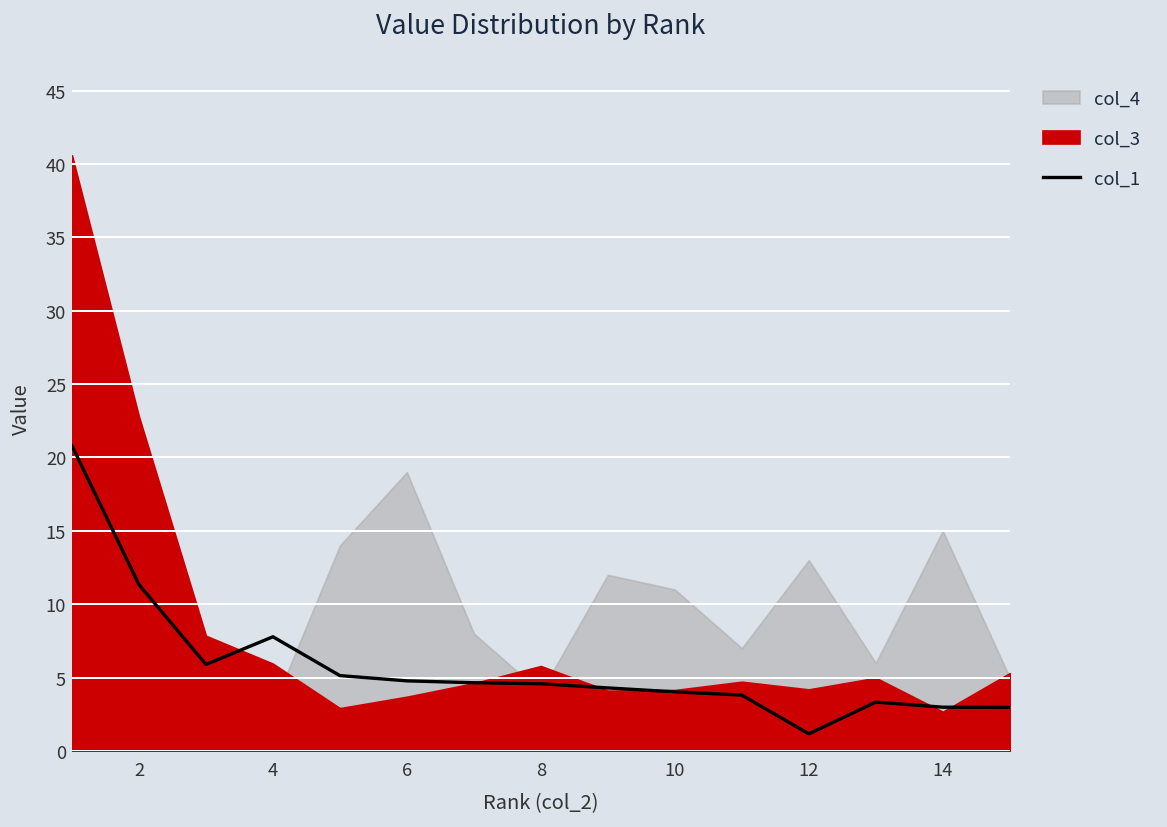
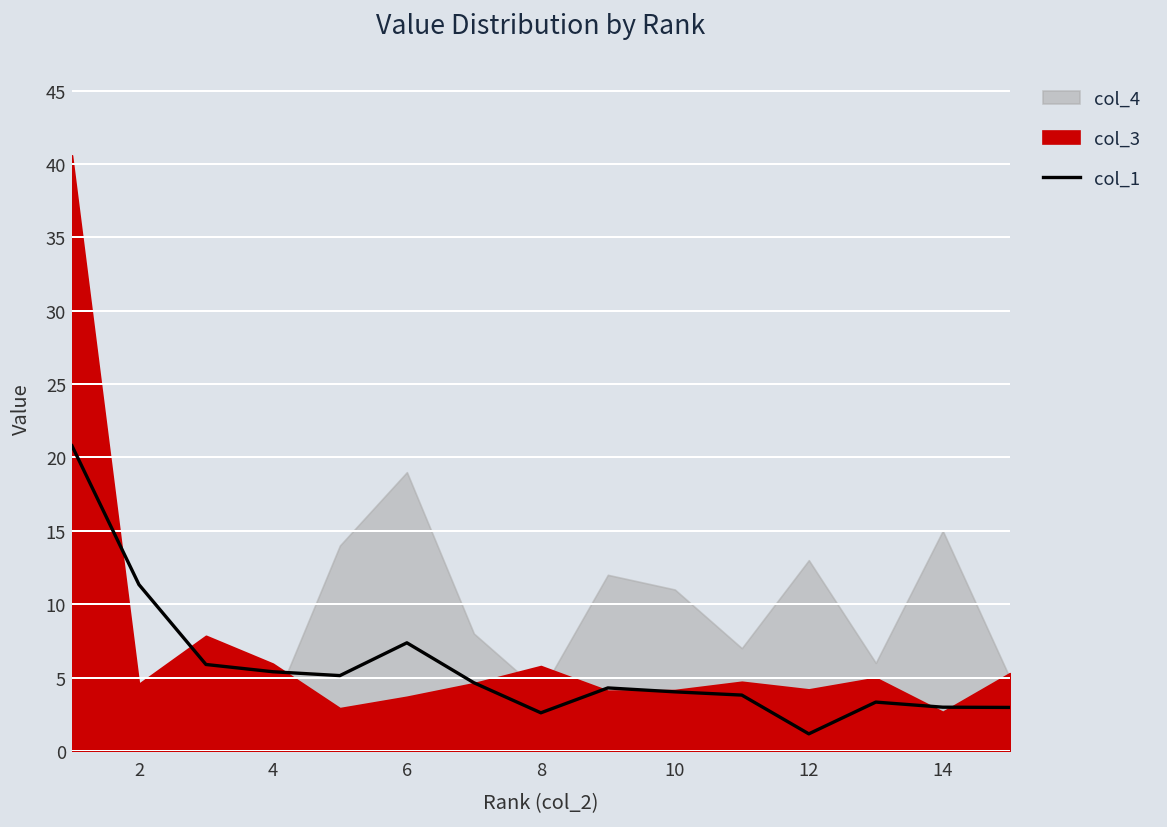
col_3, 2: 22.8 -> 4.6
col_1, 4: 7.8 -> 5.4
col_1, 6: 4.8 -> 7.4
col_1, 8: 4.6 -> 2.6
